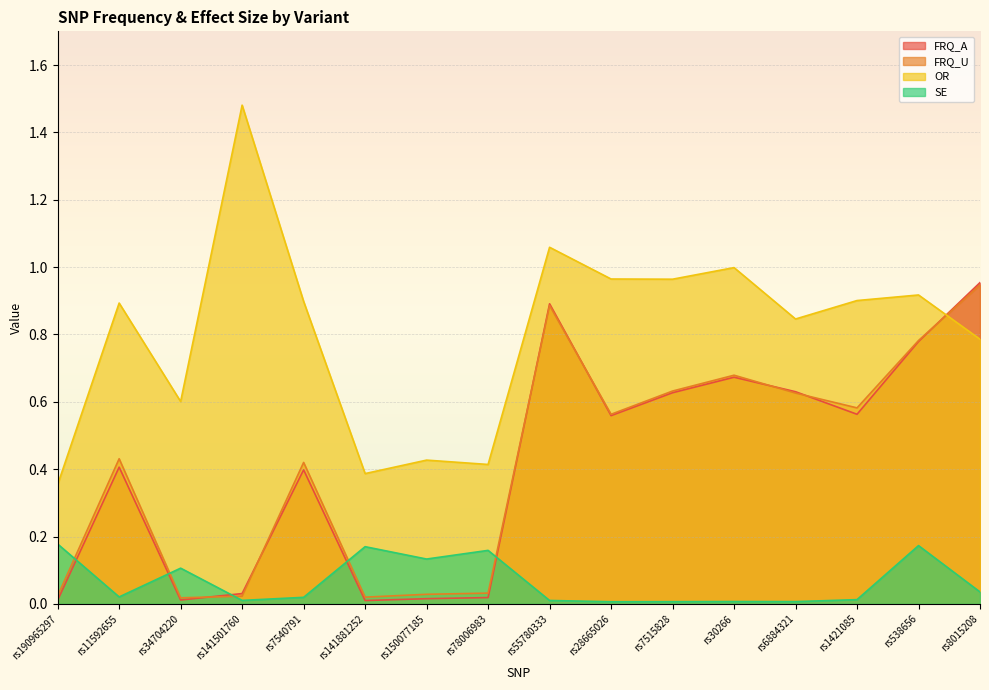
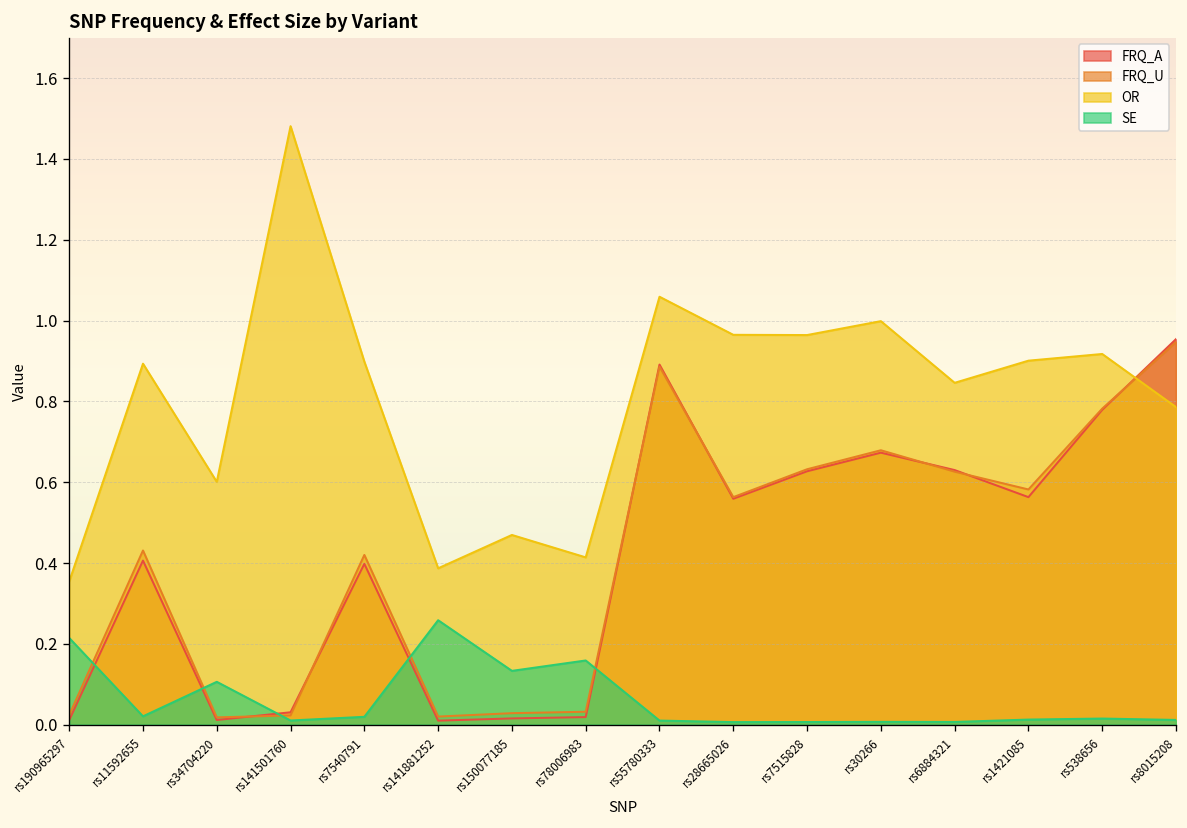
SE, rs190965297: 0.18 -> 0.21
SE, rs141881252: 0.17 -> 0.26
OR, rs150077185: 0.43 -> 0.47
SE, rs538656: 0.17 -> 0.02
SE, rs8015208: 0.04 -> 0.01
